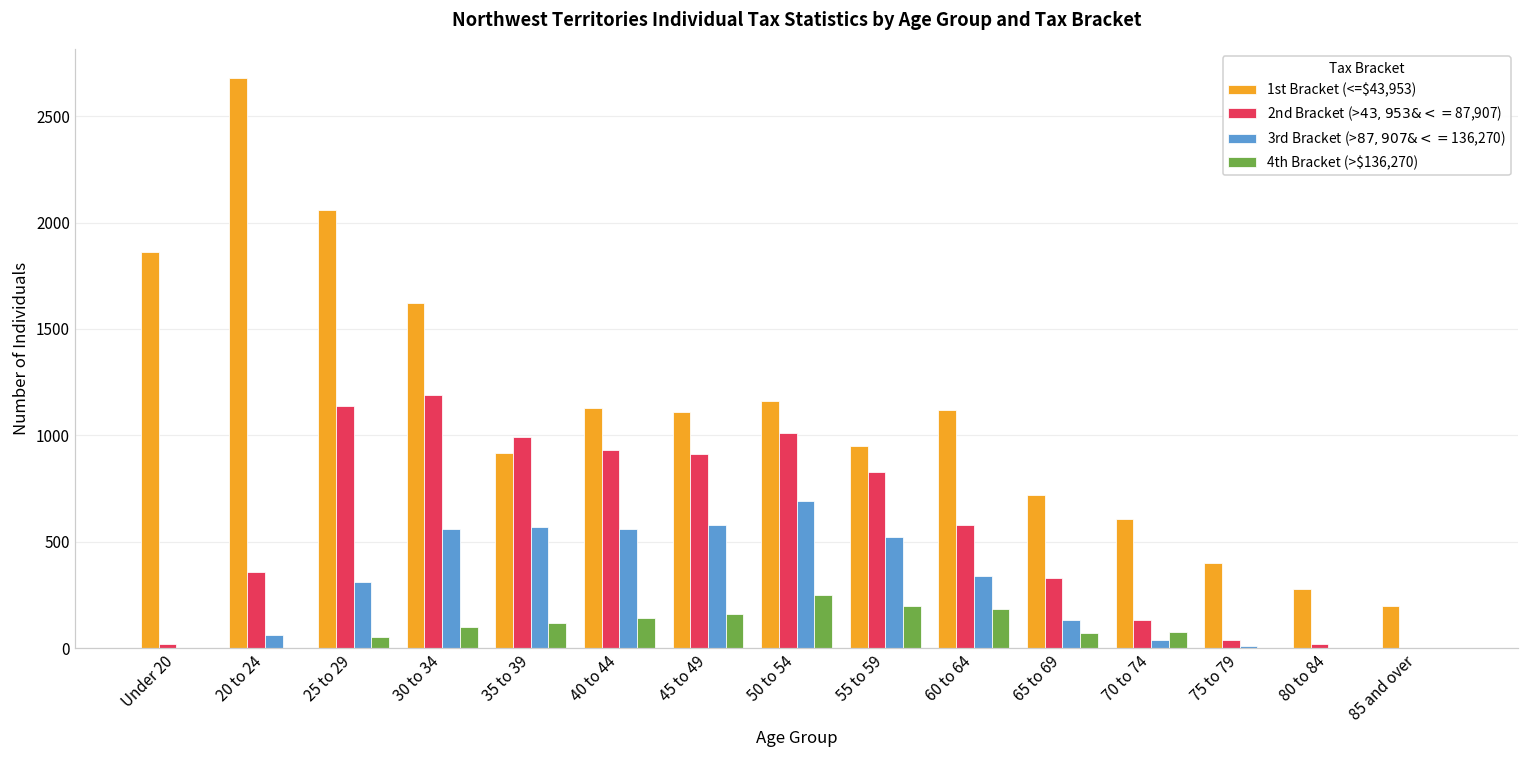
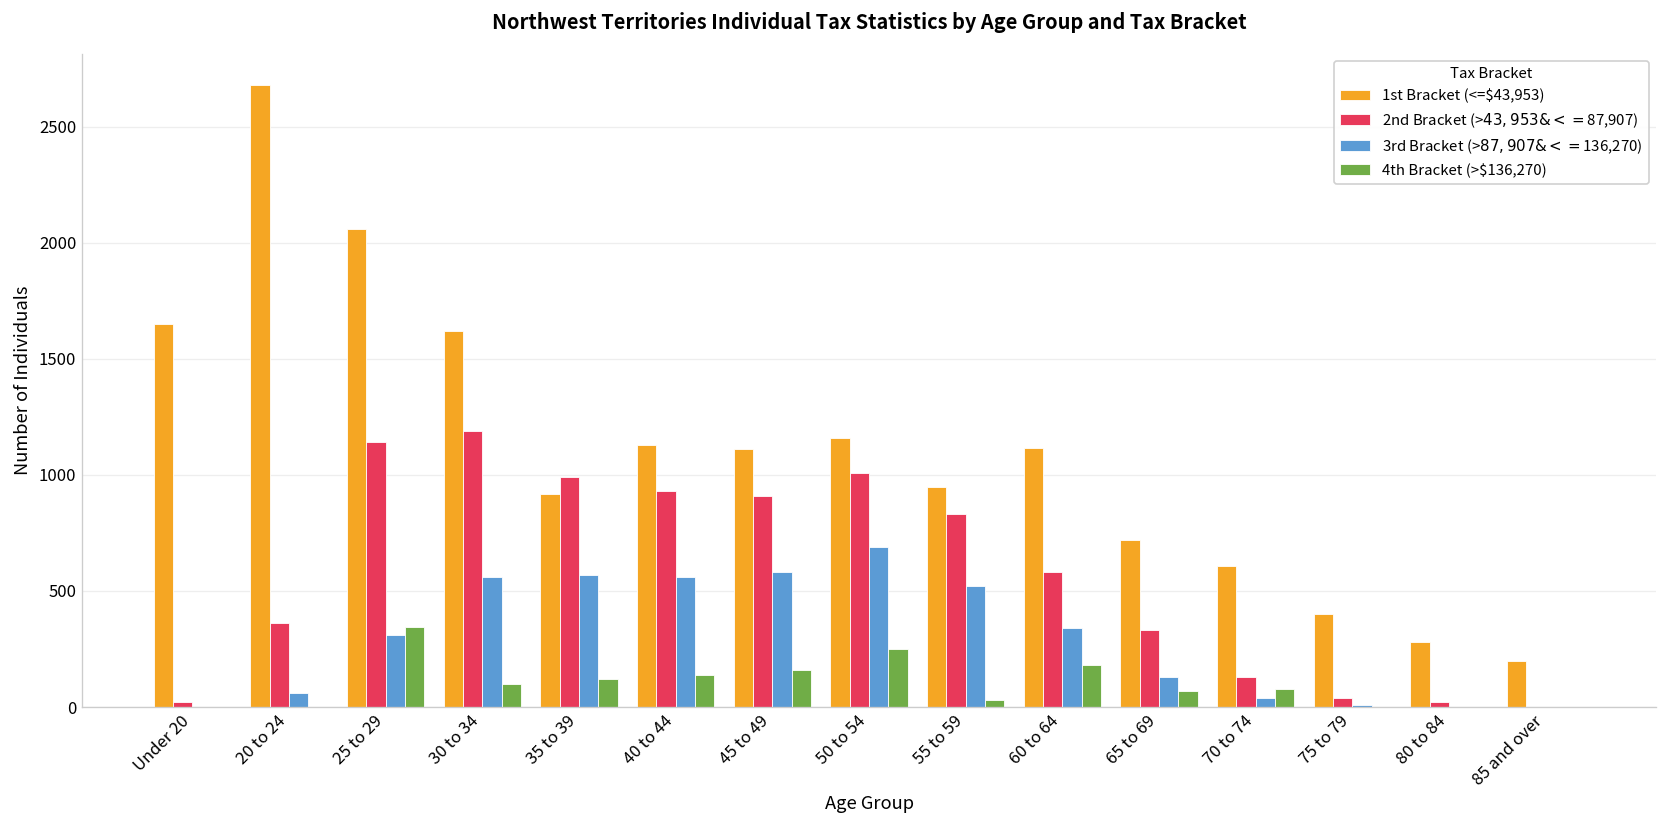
1st Bracket (<=$43,953), Under 20: 1860 -> 1650
4th Bracket (>$136,270), 25 to 29: 50 -> 340
4th Bracket (>$136,270), 55 to 59: 200 -> 30
